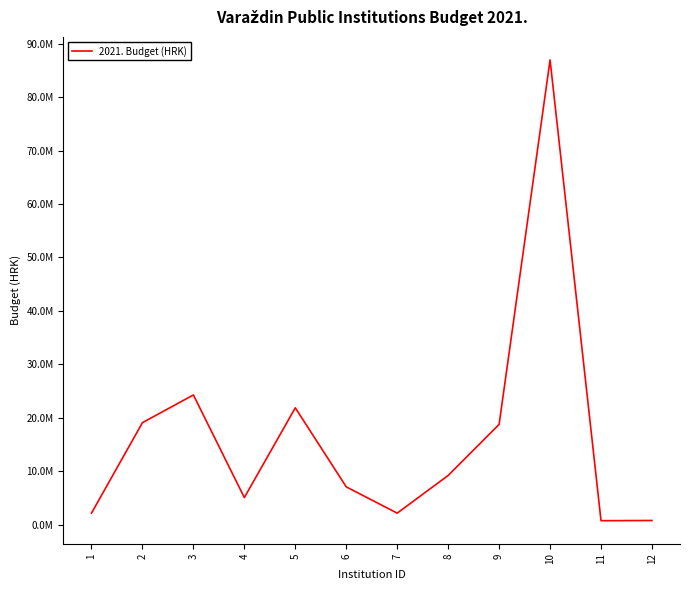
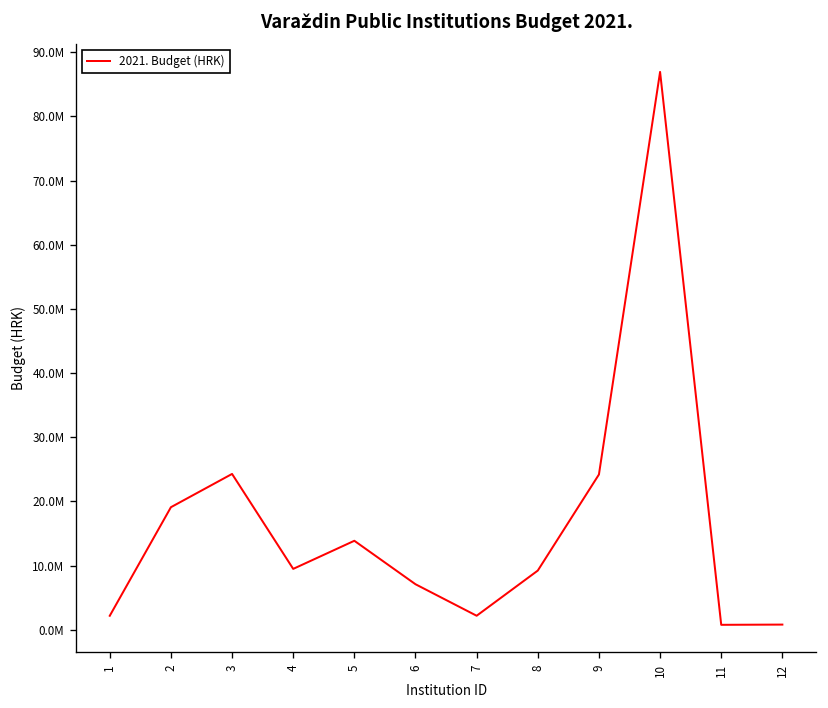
4: 5000000 -> 10000000
5: 22000000 -> 14000000
9: 19000000 -> 24000000
